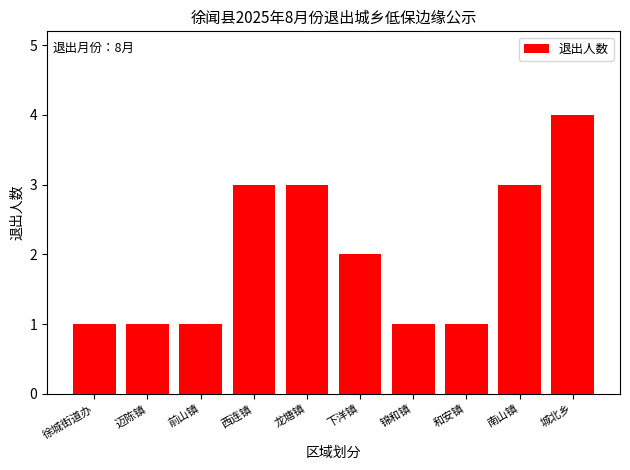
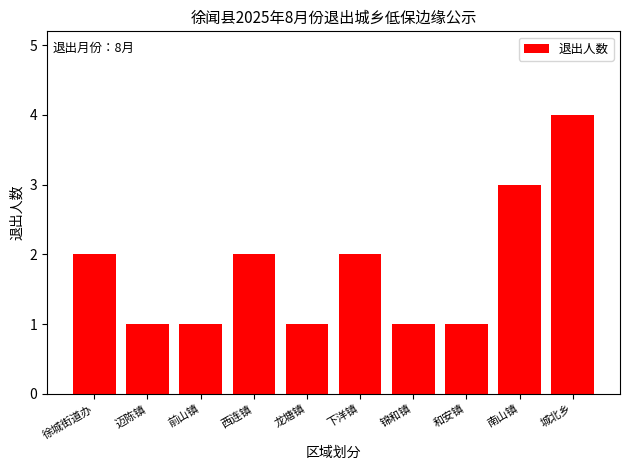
徐城街道办: 1 -> 2
西连镇: 3 -> 2
龙塘镇: 3 -> 1
